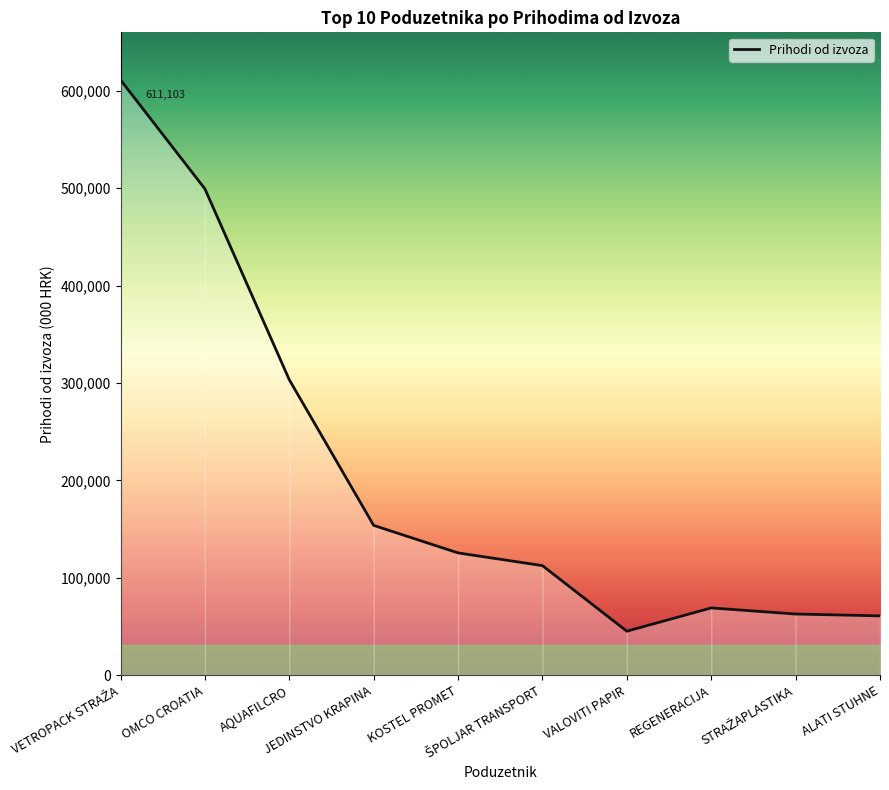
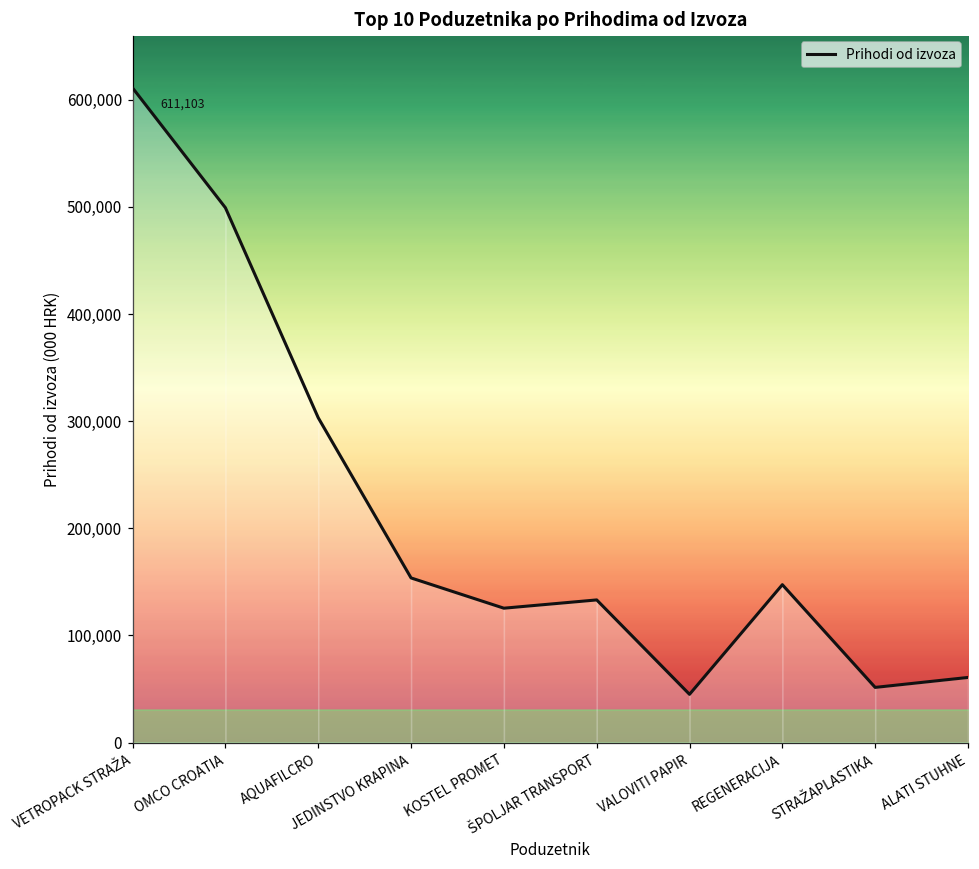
Prihodi od izvoza, ŠPOLJAR TRANSPORT: 110,000 -> 130,000
Prihodi od izvoza, REGENERACIJA: 70,000 -> 150,000
Prihodi od izvoza, STRAŽAPLASTIKA: 60,000 -> 50,000
